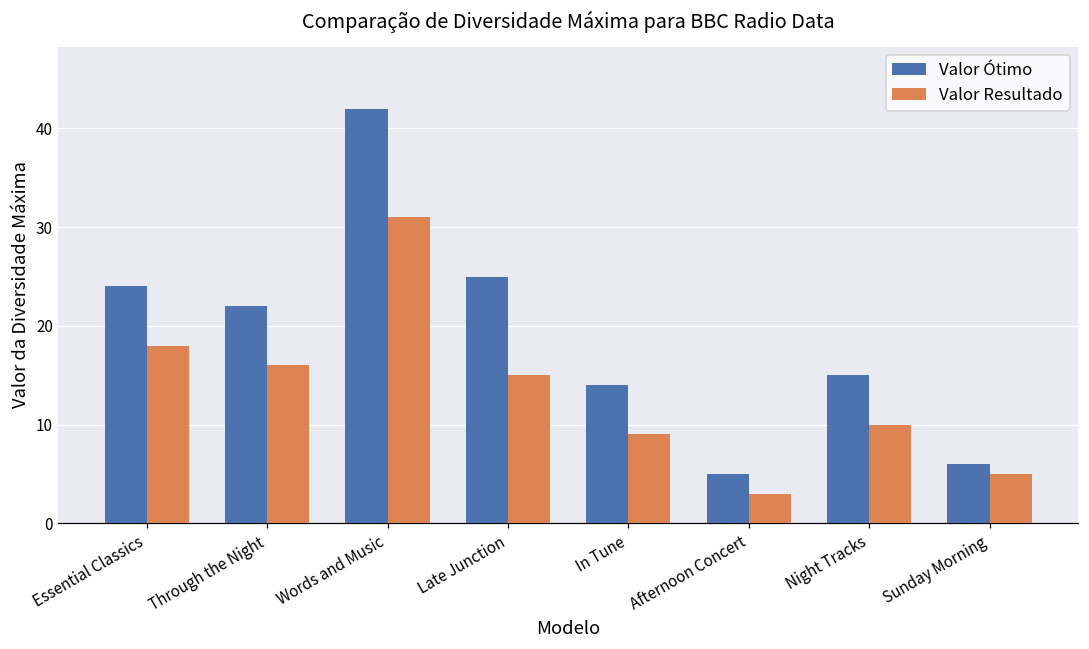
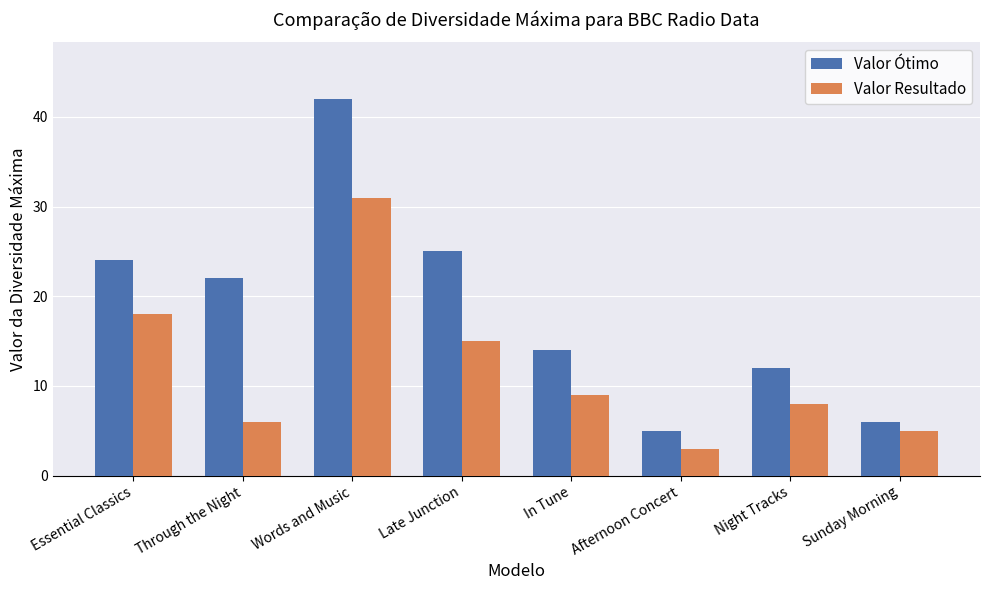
Valor Resultado, Through the Night: 16 -> 6
Valor Ótimo, Night Tracks: 15 -> 12
Valor Resultado, Night Tracks: 10 -> 8
